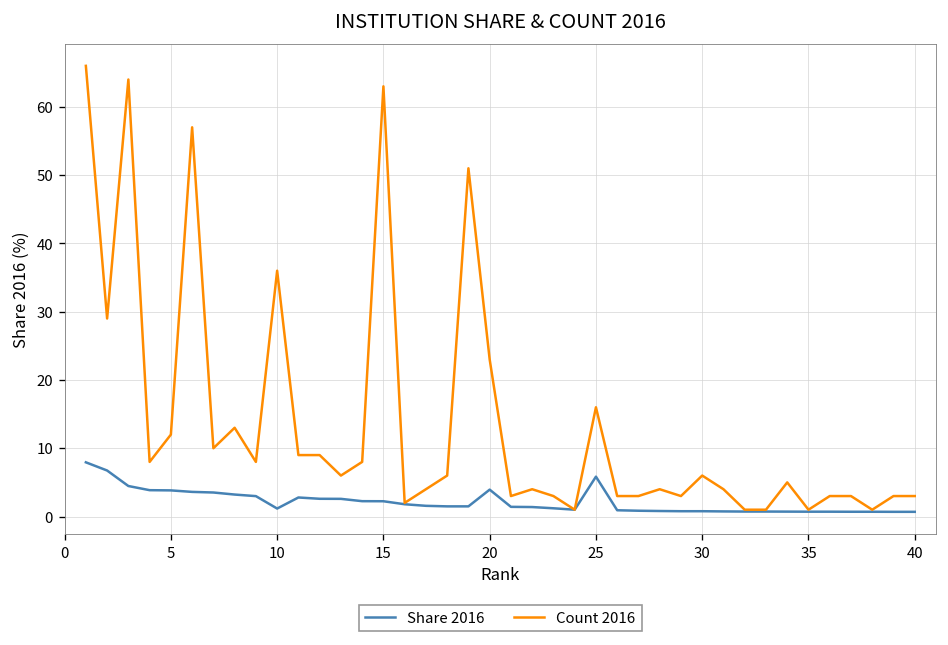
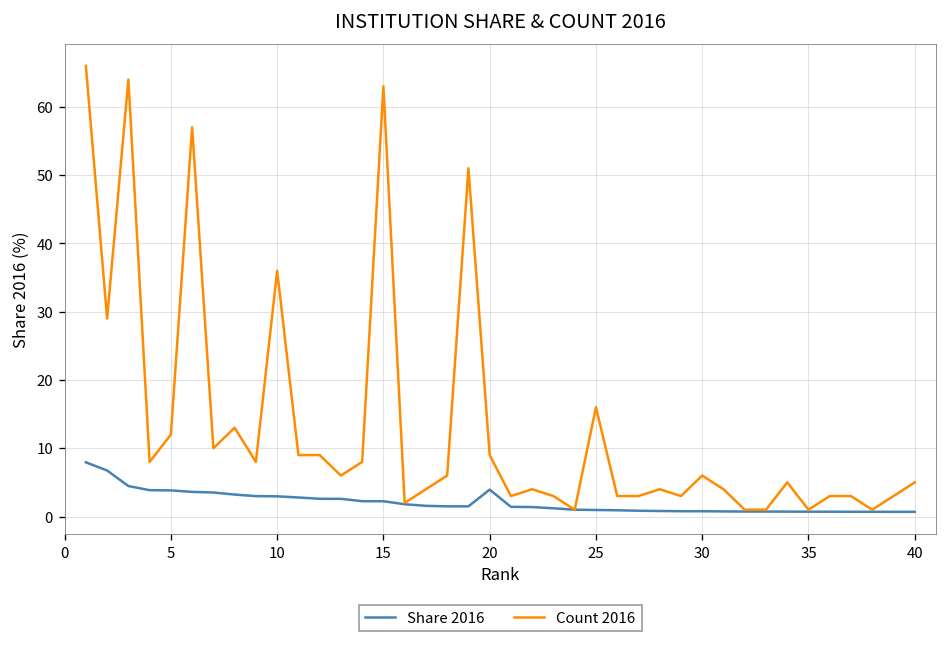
Share 2016, 10: 1 -> 3
Count 2016, 20: 23 -> 9
Share 2016, 25: 6 -> 1
Count 2016, 40: 3 -> 5
